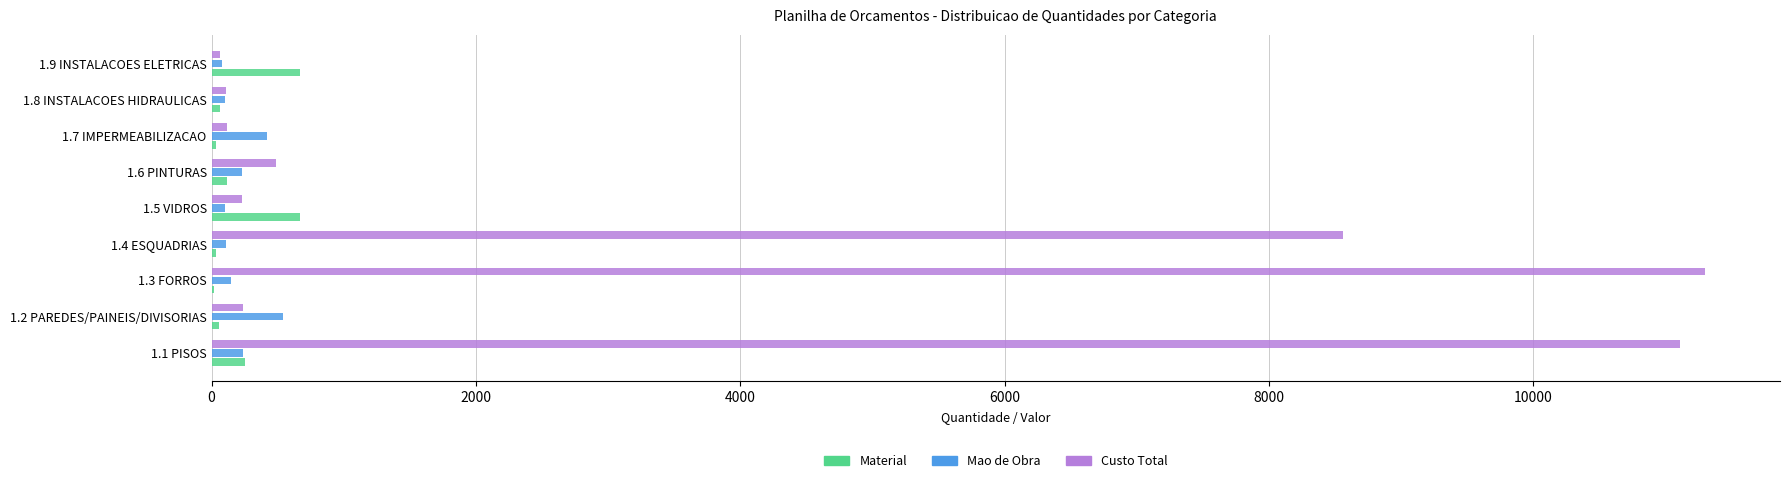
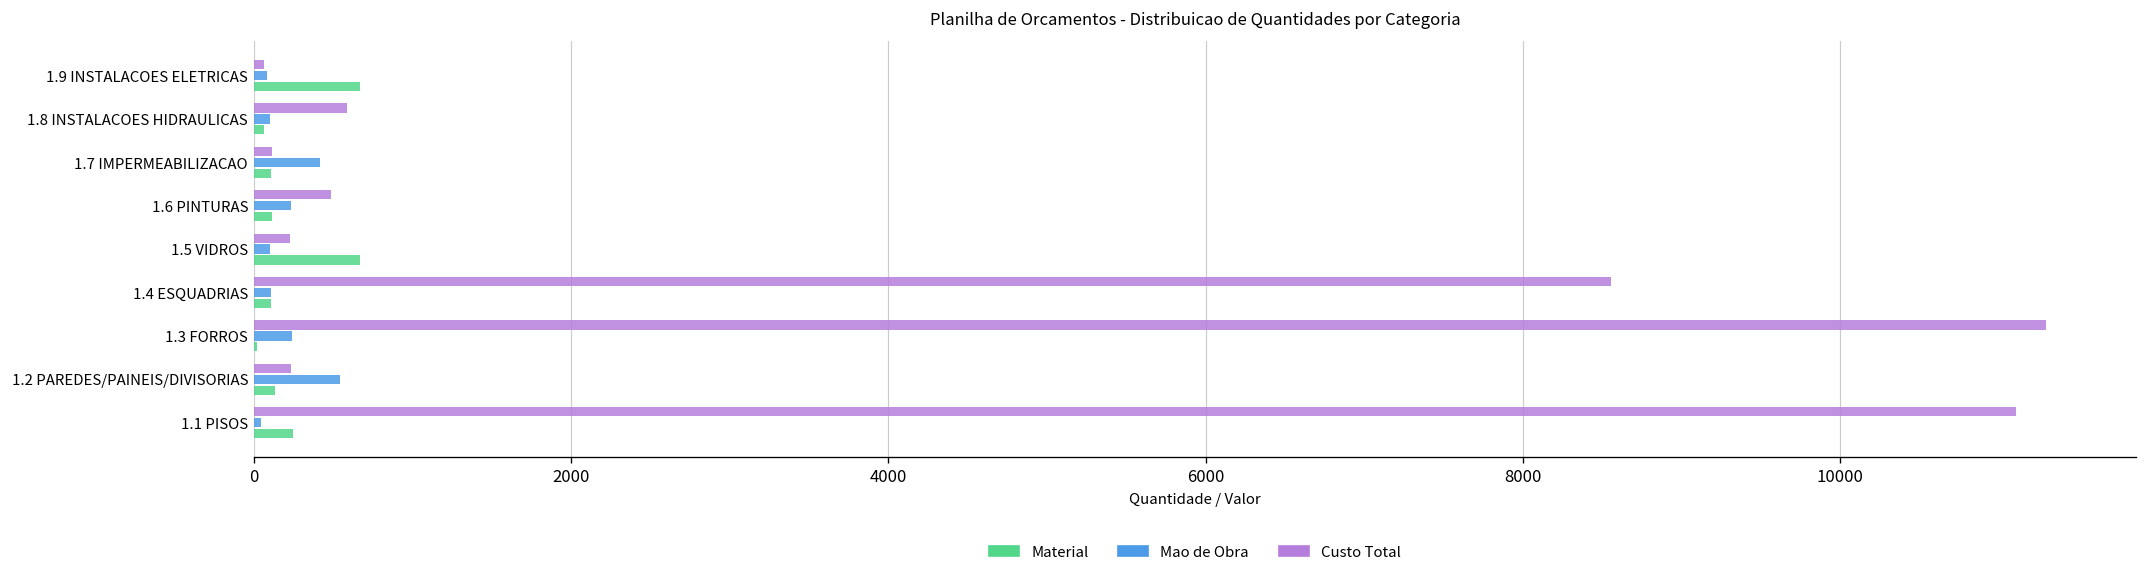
Custo Total, 1.8 INSTALACOES HIDRAULICAS: 110 -> 580
Material, 1.7 IMPERMEABILIZACAO: 30 -> 110
Material, 1.4 ESQUADRIAS: 30 -> 110
Mao de Obra, 1.3 FORROS: 150 -> 240
Material, 1.2 PAREDES/PAINEIS/DIVISORIAS: 50 -> 130
Mao de Obra, 1.1 PISOS: 240 -> 50
